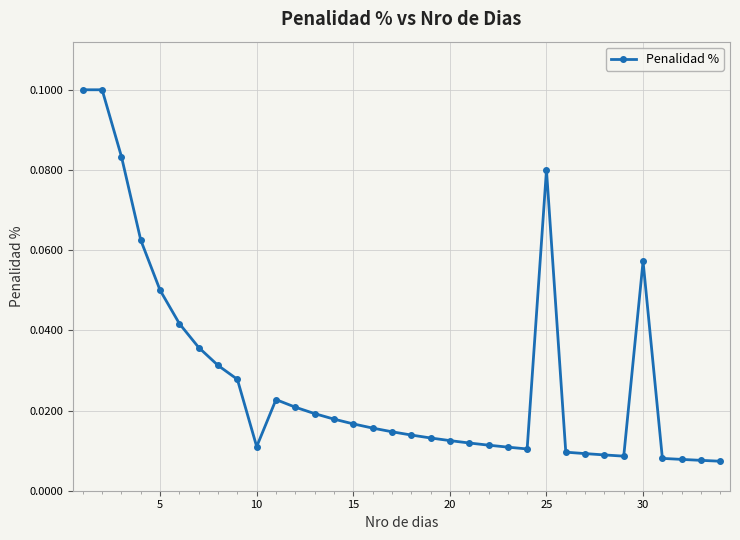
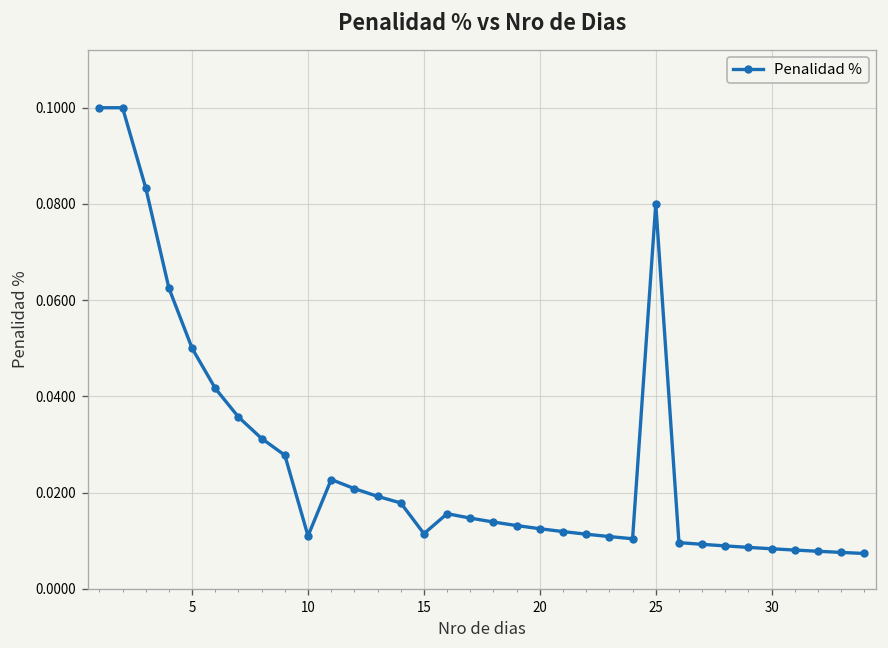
15: 0.017 -> 0.011
30: 0.057 -> 0.008
